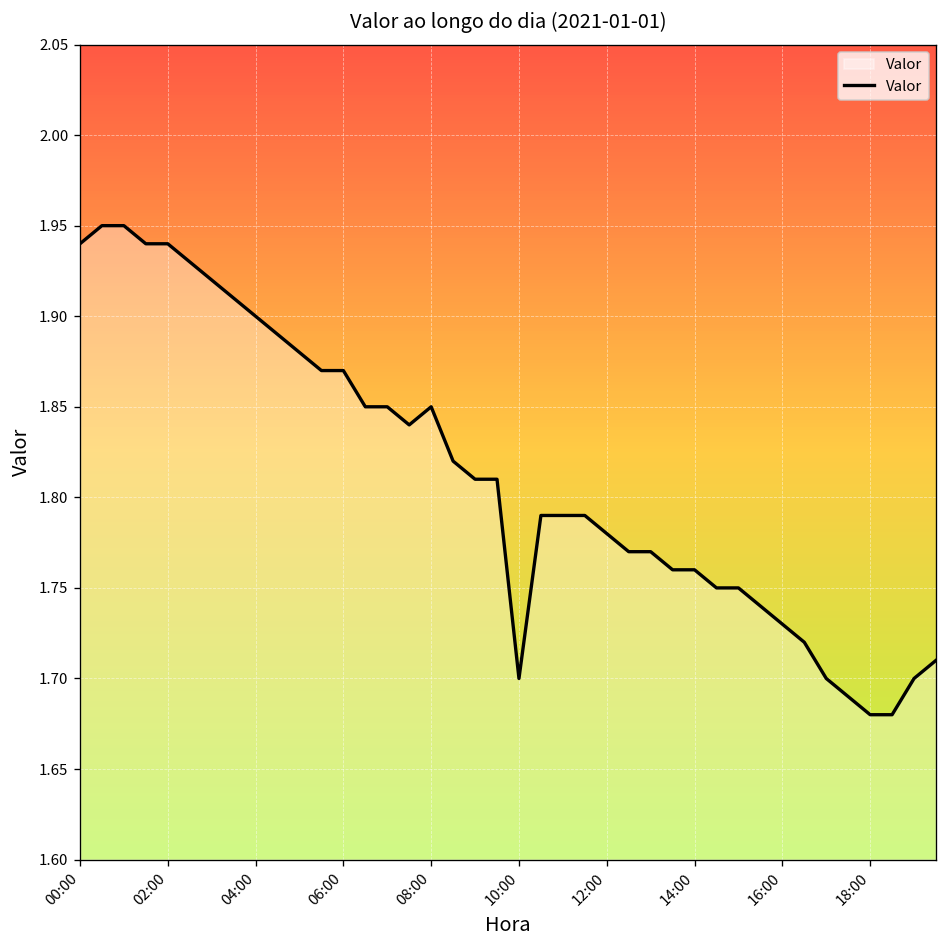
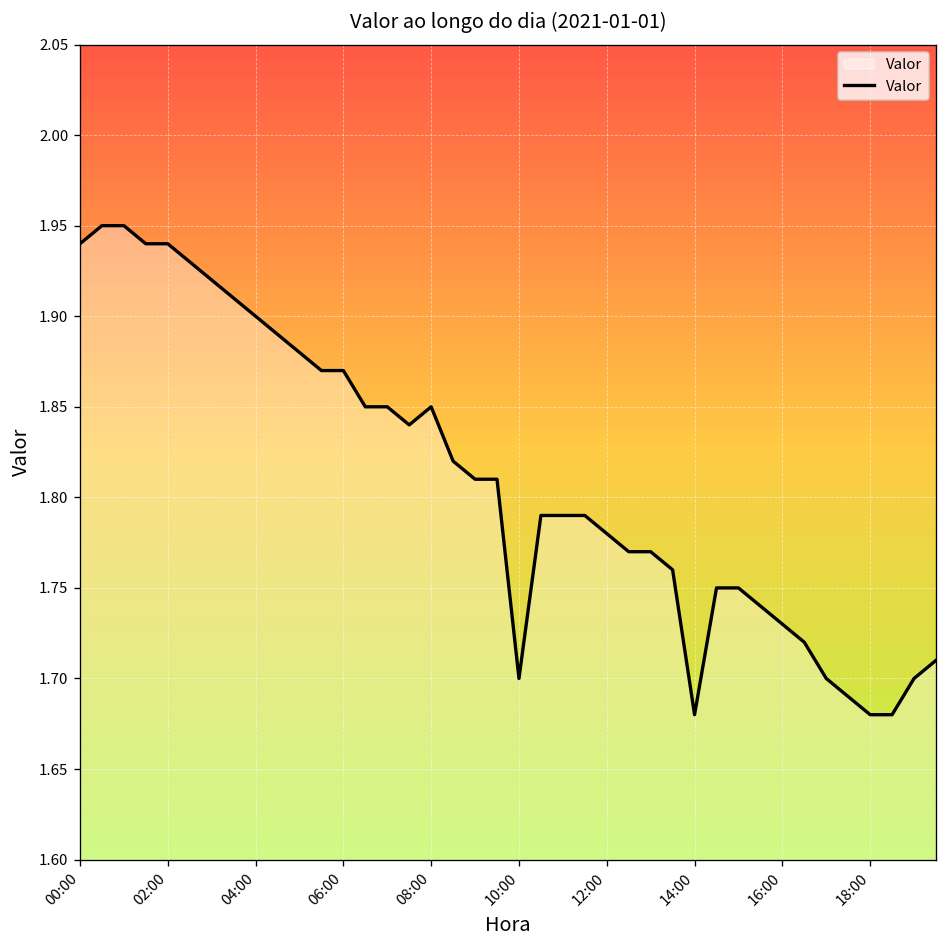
14:00: 1.76 -> 1.68
